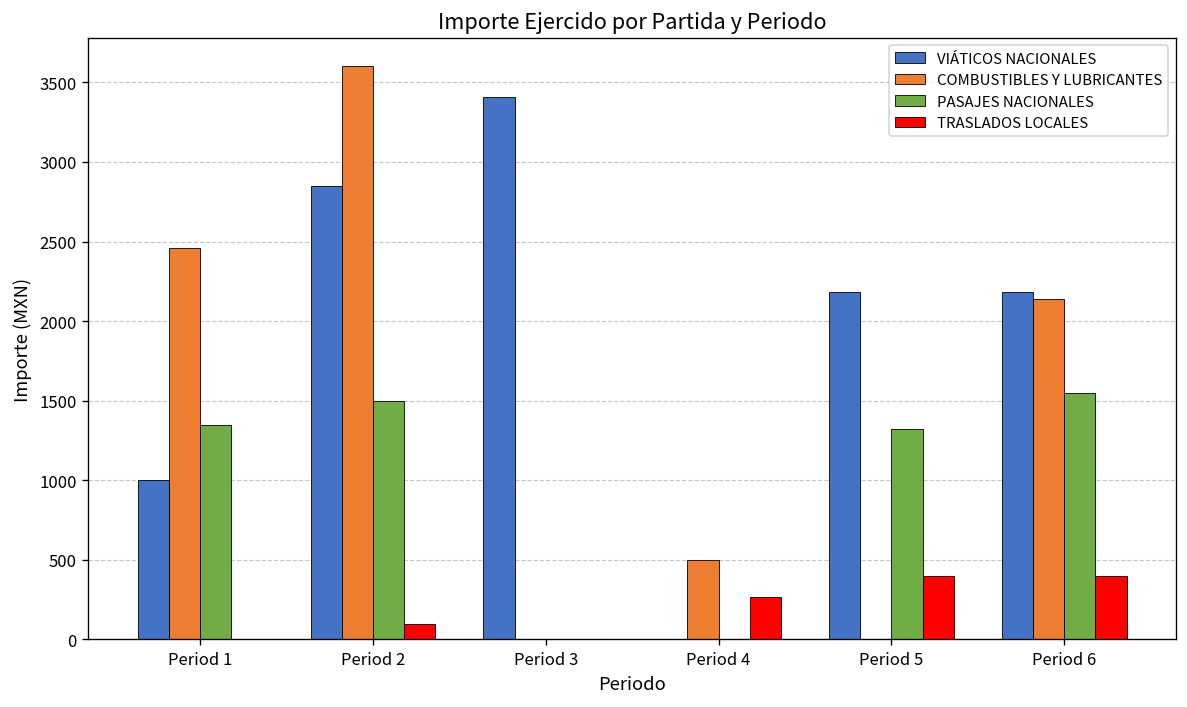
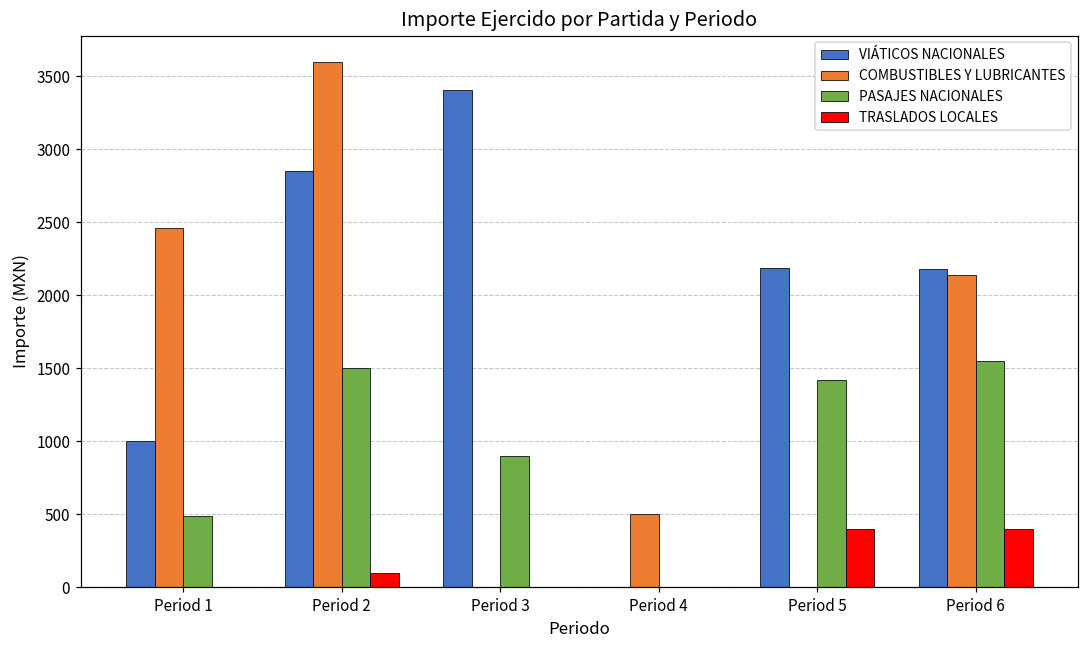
PASAJES NACIONALES, Period 1: 1350 -> 490
PASAJES NACIONALES, Period 3: 0 -> 900
TRASLADOS LOCALES, Period 4: 260 -> 0
PASAJES NACIONALES, Period 5: 1330 -> 1420
